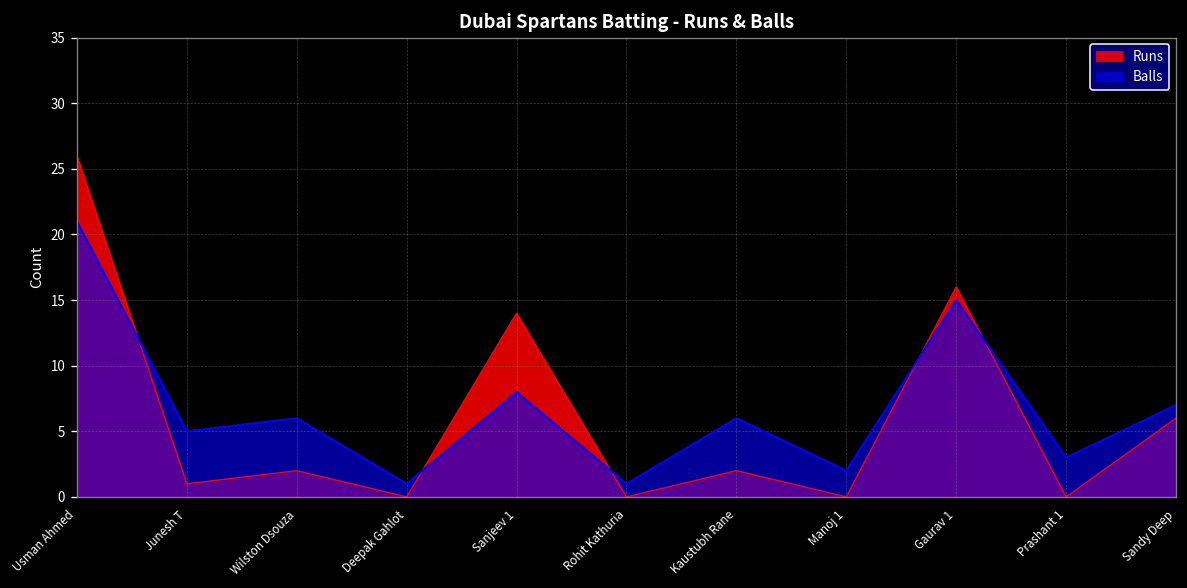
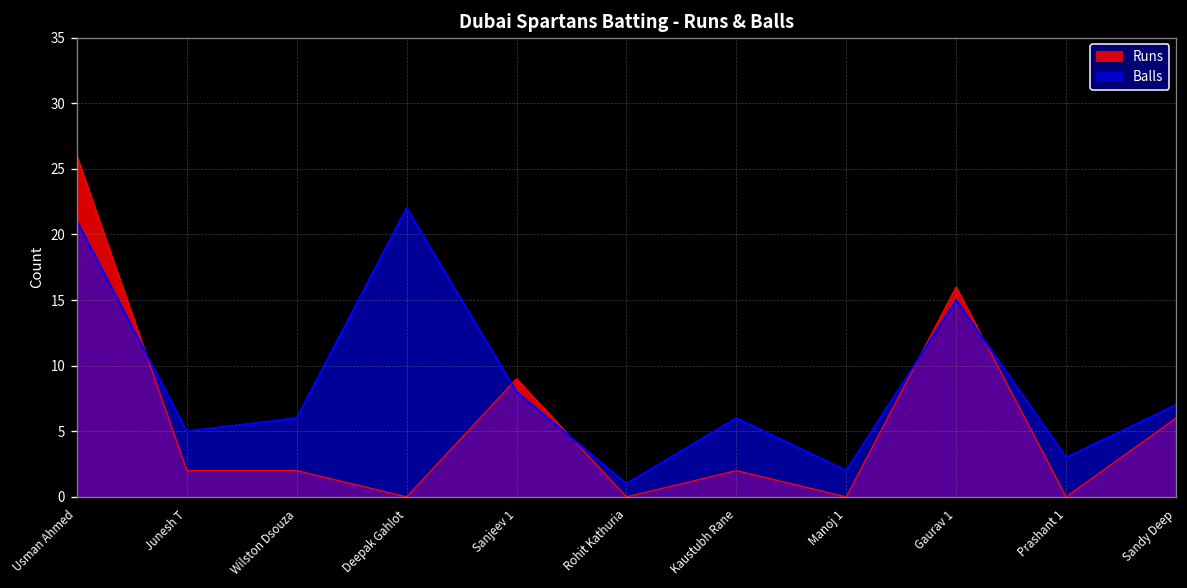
Runs, Junesh T: 1 -> 2
Balls, Deepak Gahlot: 1 -> 22
Runs, Sanjeev 1: 14 -> 9
